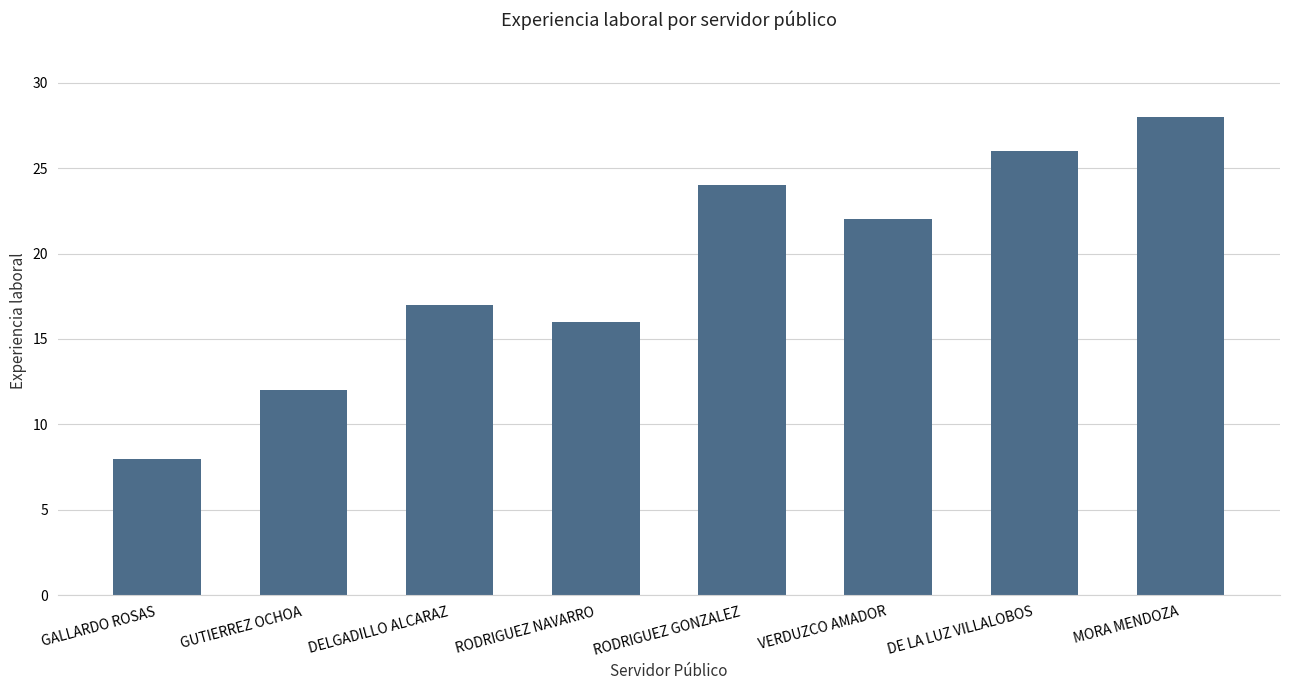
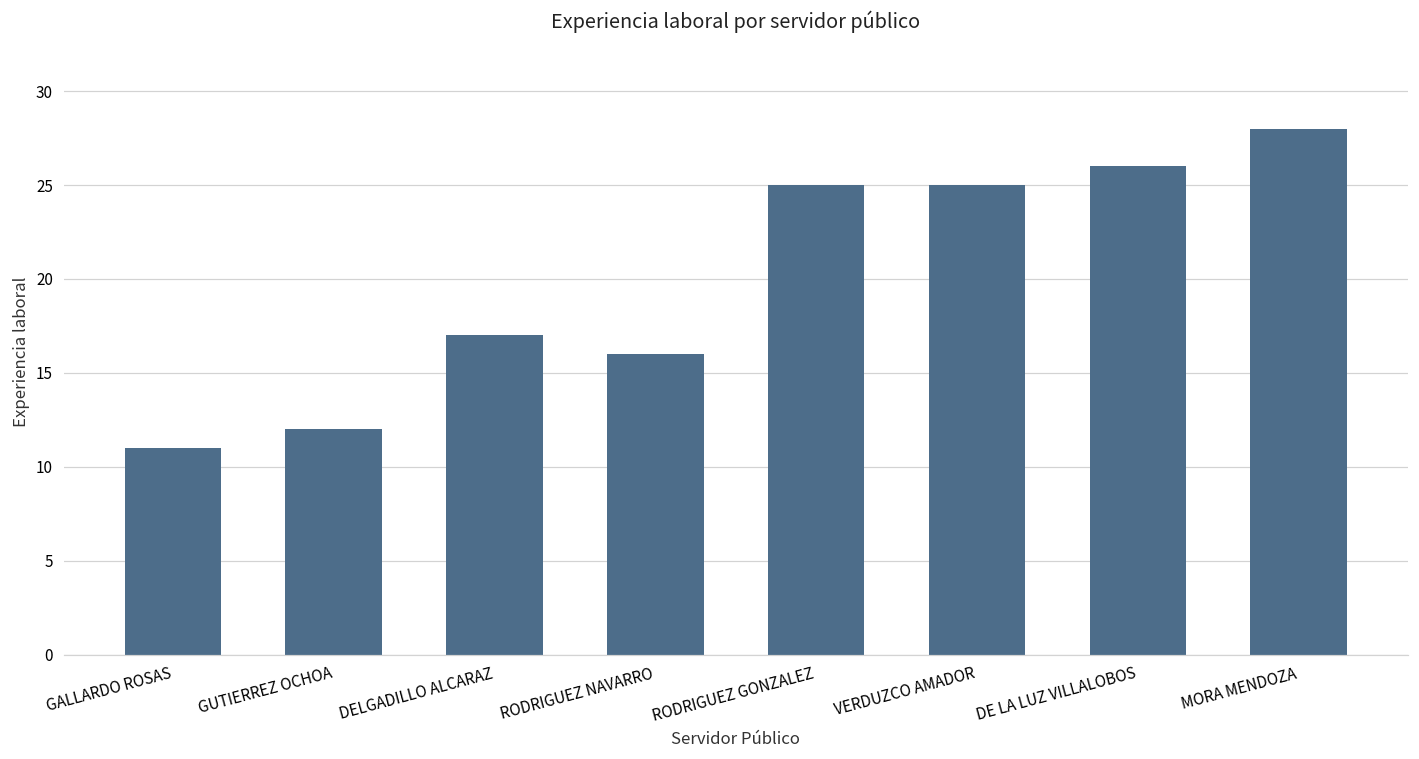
GALLARDO ROSAS: 8 -> 11
RODRIGUEZ GONZALEZ: 24 -> 25
VERDUZCO AMADOR: 22 -> 25
